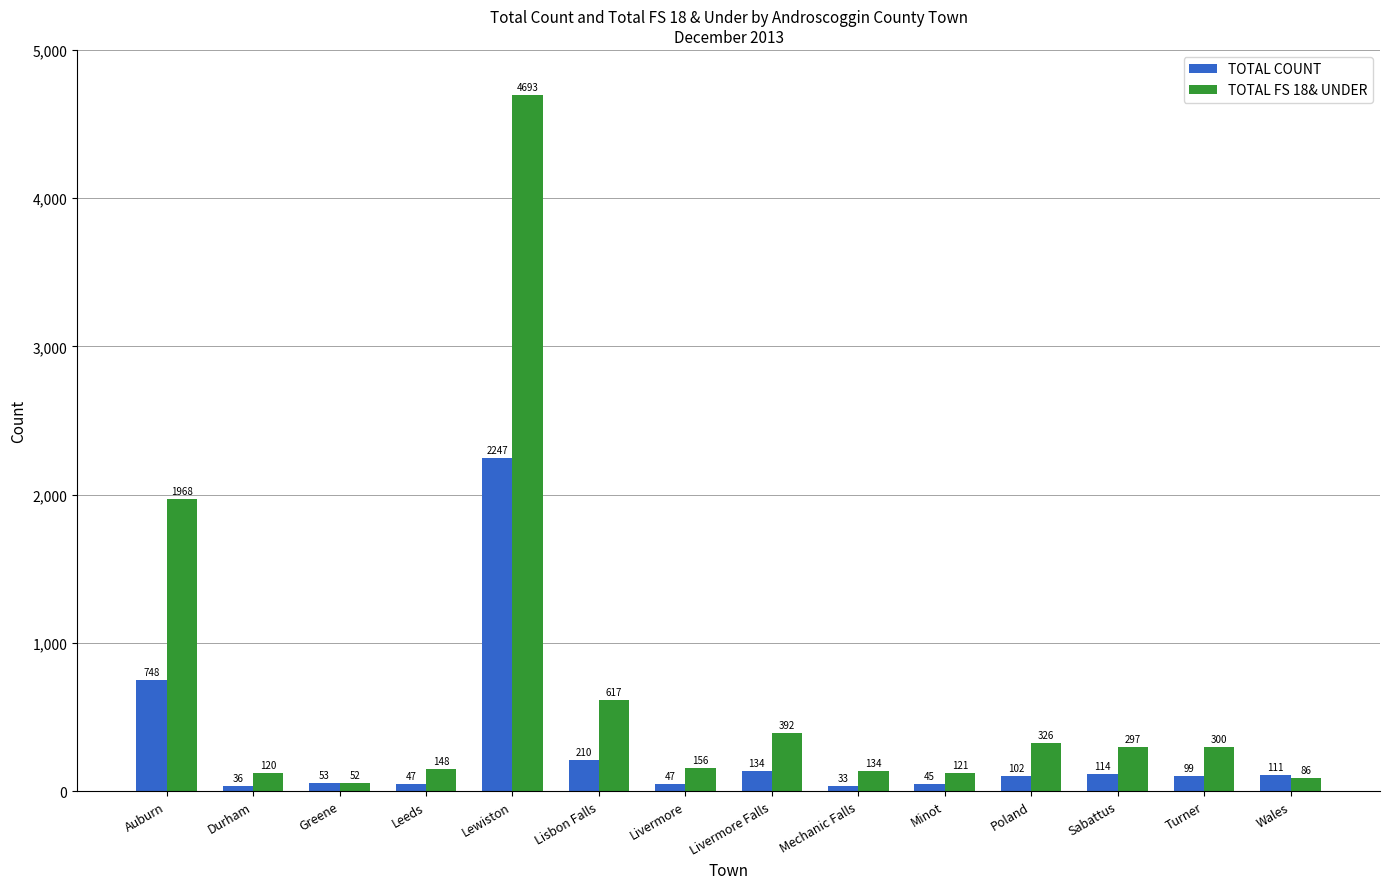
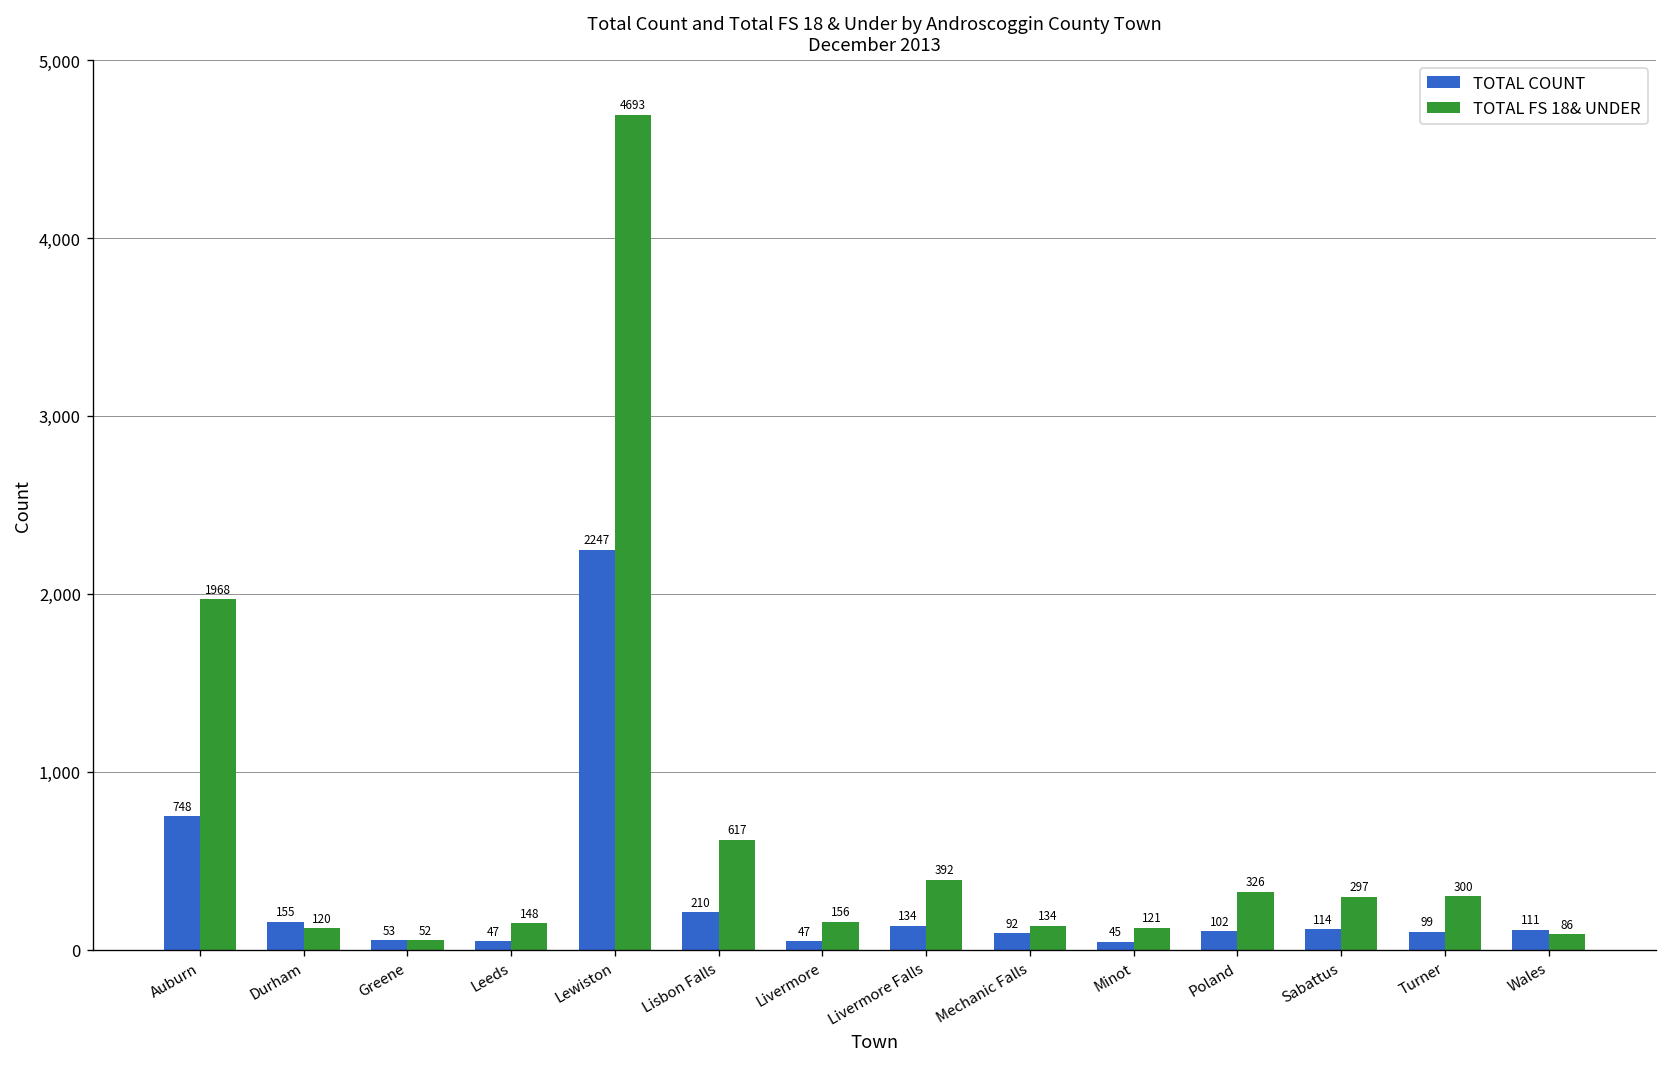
TOTAL COUNT, Durham: 36 -> 155
TOTAL COUNT, Mechanic Falls: 33 -> 92
